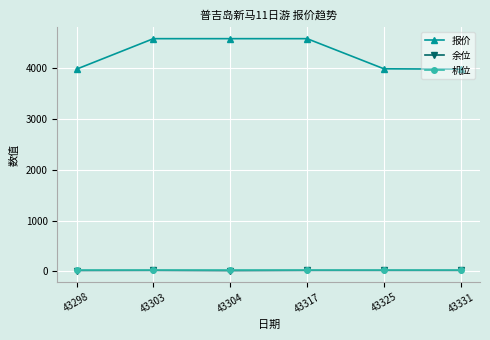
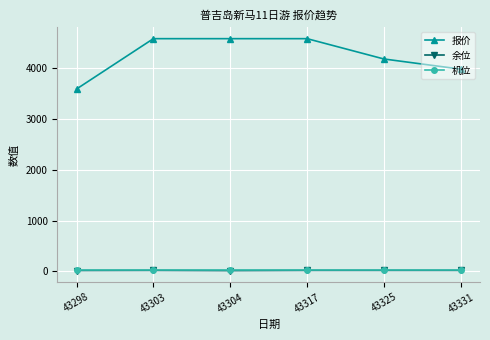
报价, 43298: 4000 -> 3600
报价, 43325: 4000 -> 4200
